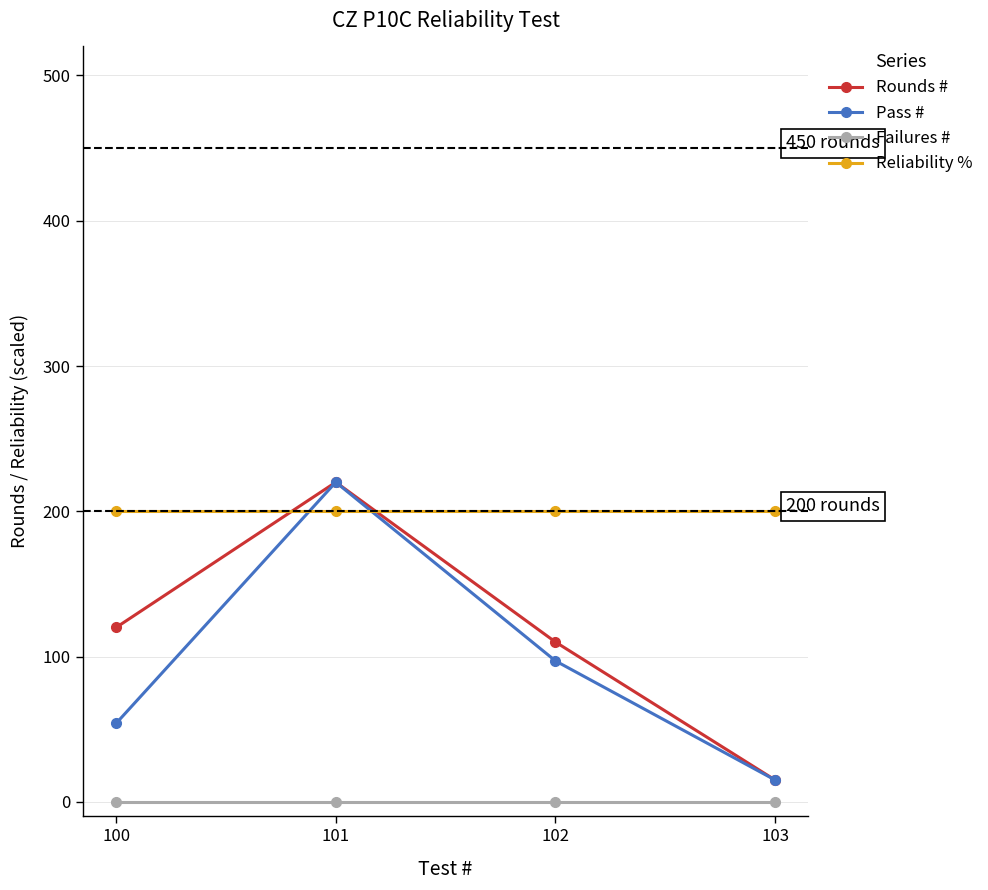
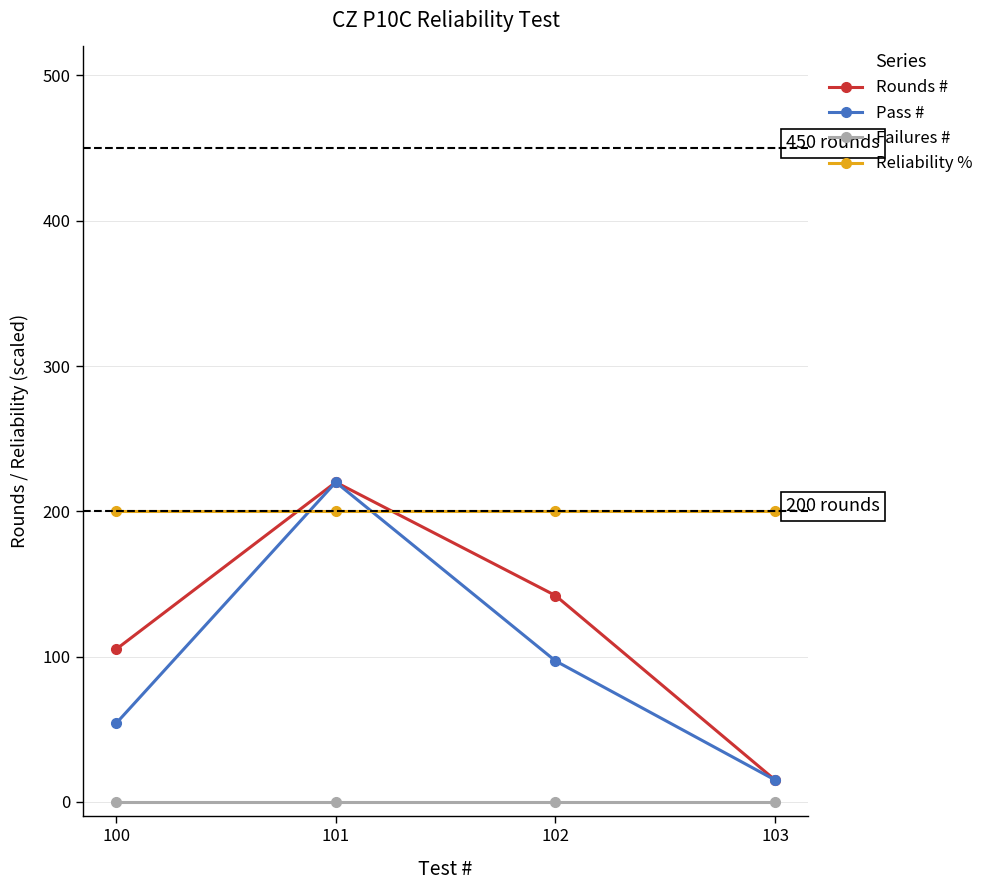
Rounds #, 100: 120 -> 105
Rounds #, 102: 110 -> 142
